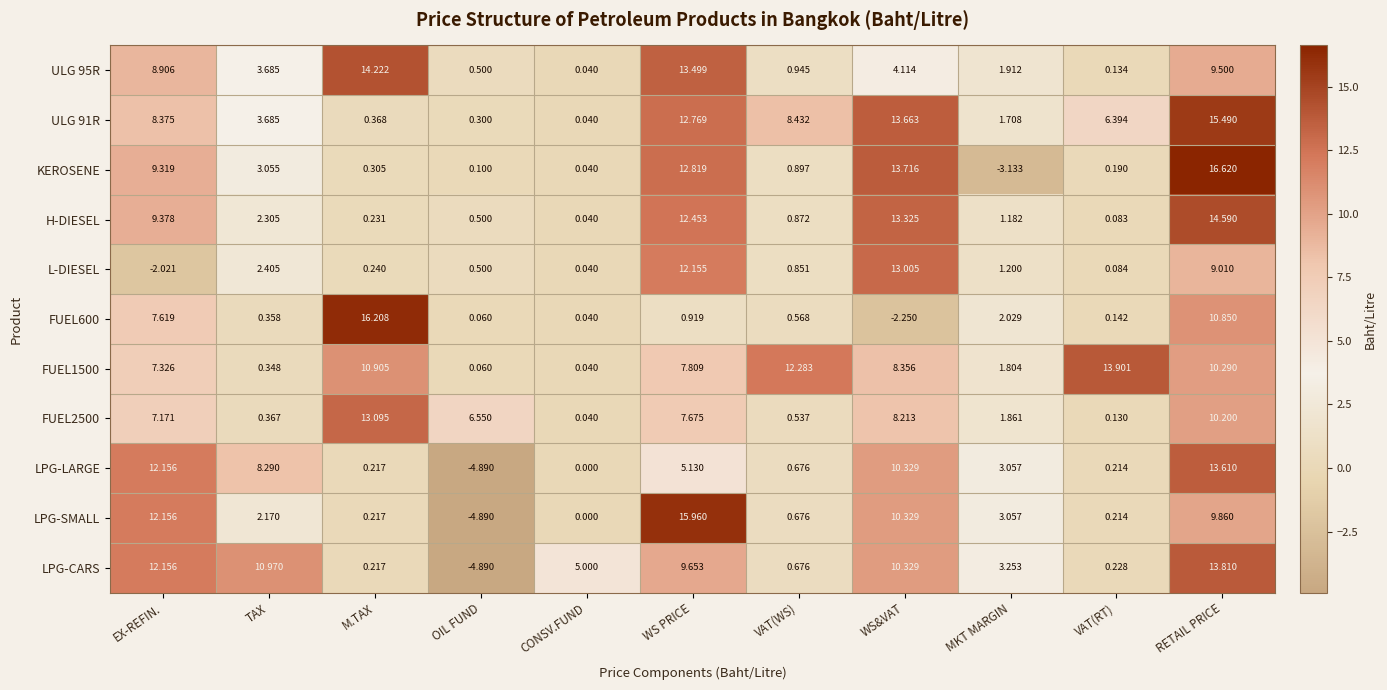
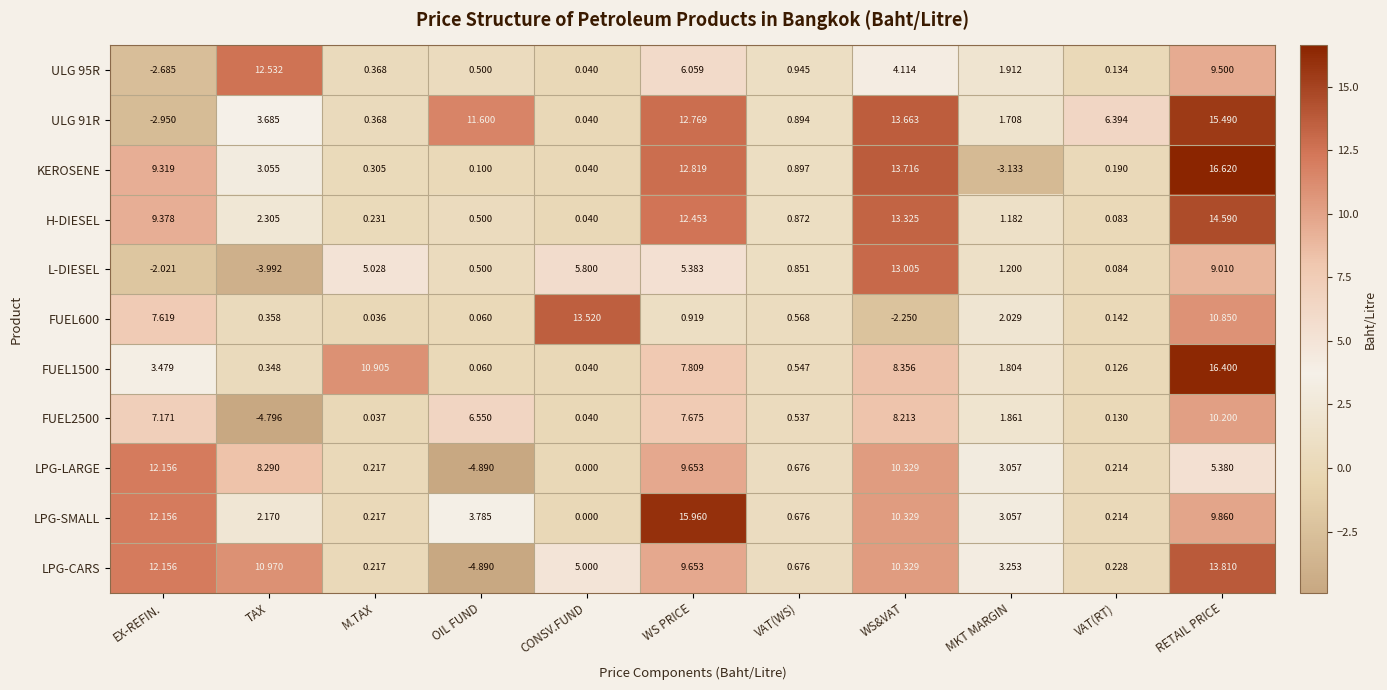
ULG 95R, EX-REFIN.: 8.906 -> -2.685
ULG 95R, TAX: 3.685 -> 12.532
ULG 95R, M.TAX: 14.222 -> 0.368
ULG 95R, WS PRICE: 13.499 -> 6.059
ULG 91R, EX-REFIN.: 8.375 -> -2.950
ULG 91R, OIL FUND: 0.300 -> 11.600
ULG 91R, VAT(WS): 8.432 -> 0.894
L-DIESEL, TAX: 2.405 -> -3.992
L-DIESEL, M.TAX: 0.240 -> 5.028
L-DIESEL, CONSV.FUND: 0.040 -> 5.800
L-DIESEL, WS PRICE: 12.155 -> 5.383
FUEL600, M.TAX: 16.208 -> 0.036
FUEL600, CONSV.FUND: 0.040 -> 13.520
FUEL1500, EX-REFIN.: 7.326 -> 3.479
FUEL1500, VAT(WS): 12.283 -> 0.547
FUEL1500, VAT(RT): 13.901 -> 0.126
FUEL1500, RETAIL PRICE: 10.290 -> 16.400
FUEL2500, TAX: 0.367 -> -4.796
FUEL2500, M.TAX: 13.095 -> 0.037
LPG-LARGE, WS PRICE: 5.130 -> 9.653
LPG-LARGE, RETAIL PRICE: 13.610 -> 5.380
LPG-SMALL, OIL FUND: -4.890 -> 3.785
